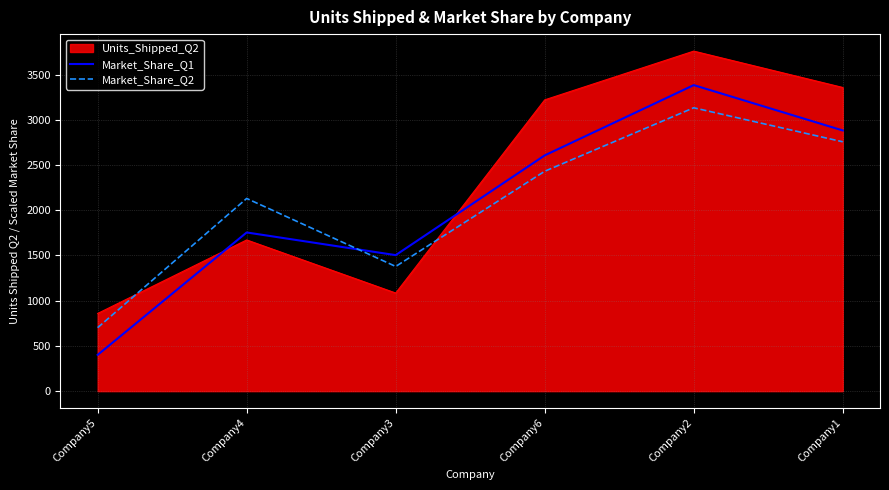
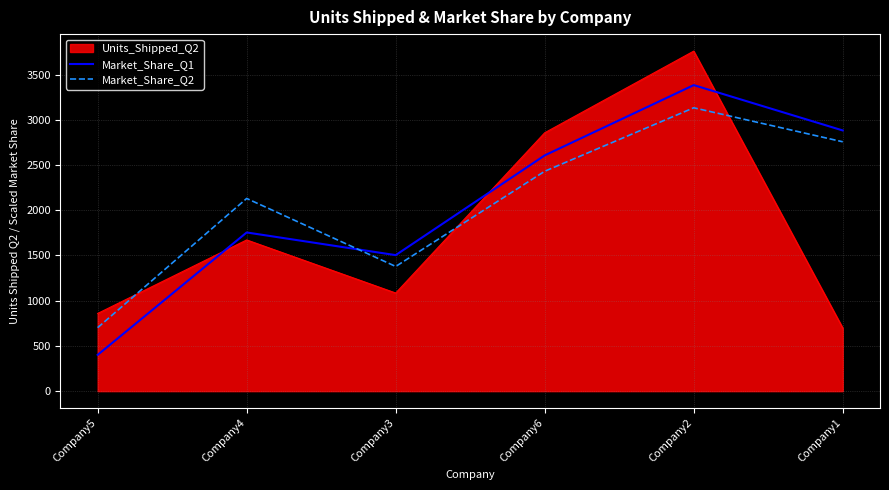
Units_Shipped_Q2, Company6: 3200 -> 2900
Units_Shipped_Q2, Company1: 3400 -> 700
